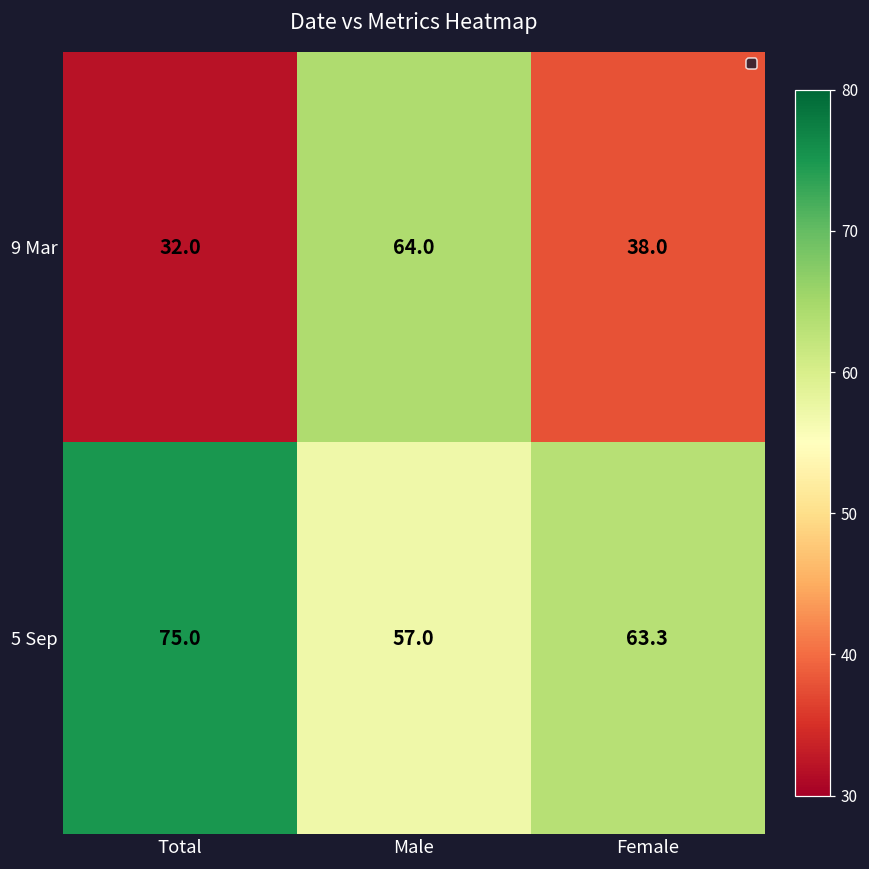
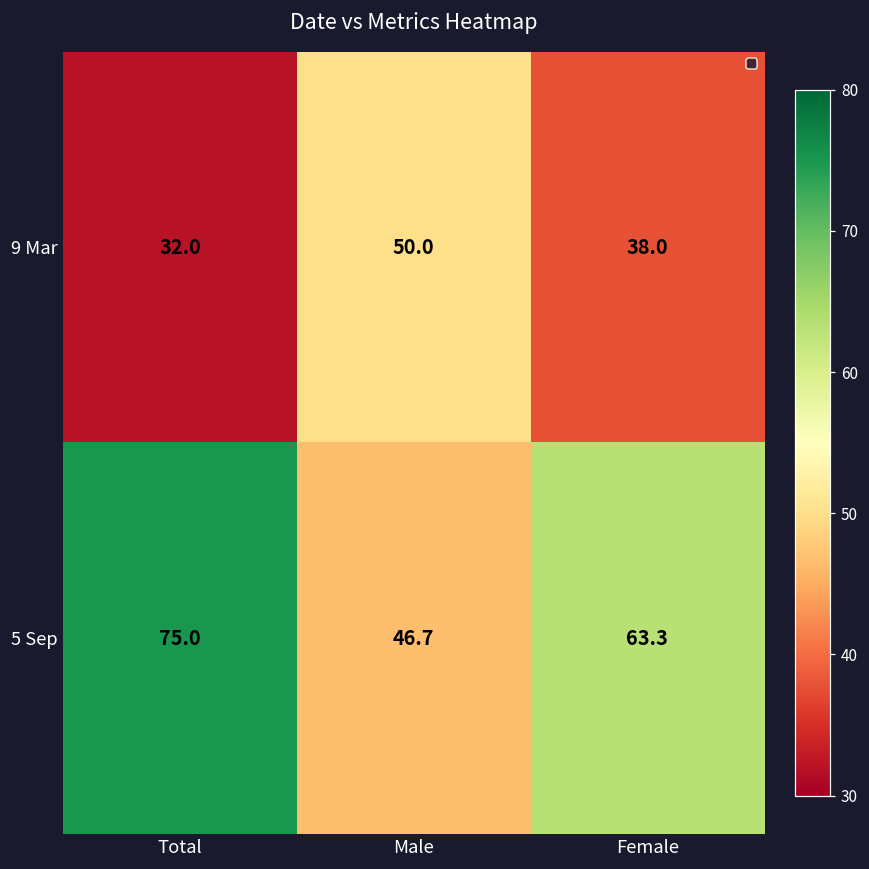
9 Mar, Male: 64.0 -> 50.0
5 Sep, Male: 57.0 -> 46.7
